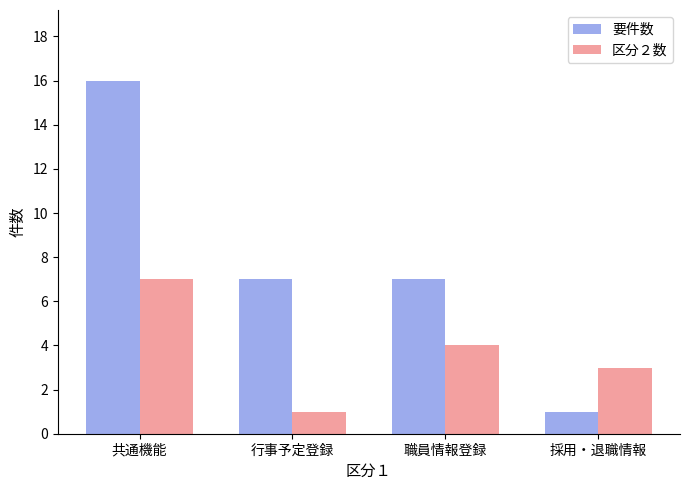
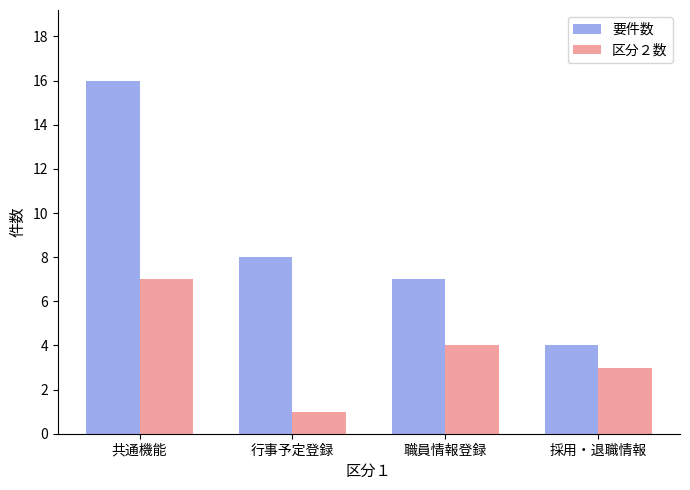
要件数, 行事予定登録: 7 -> 8
要件数, 採用・退職情報: 1 -> 4
